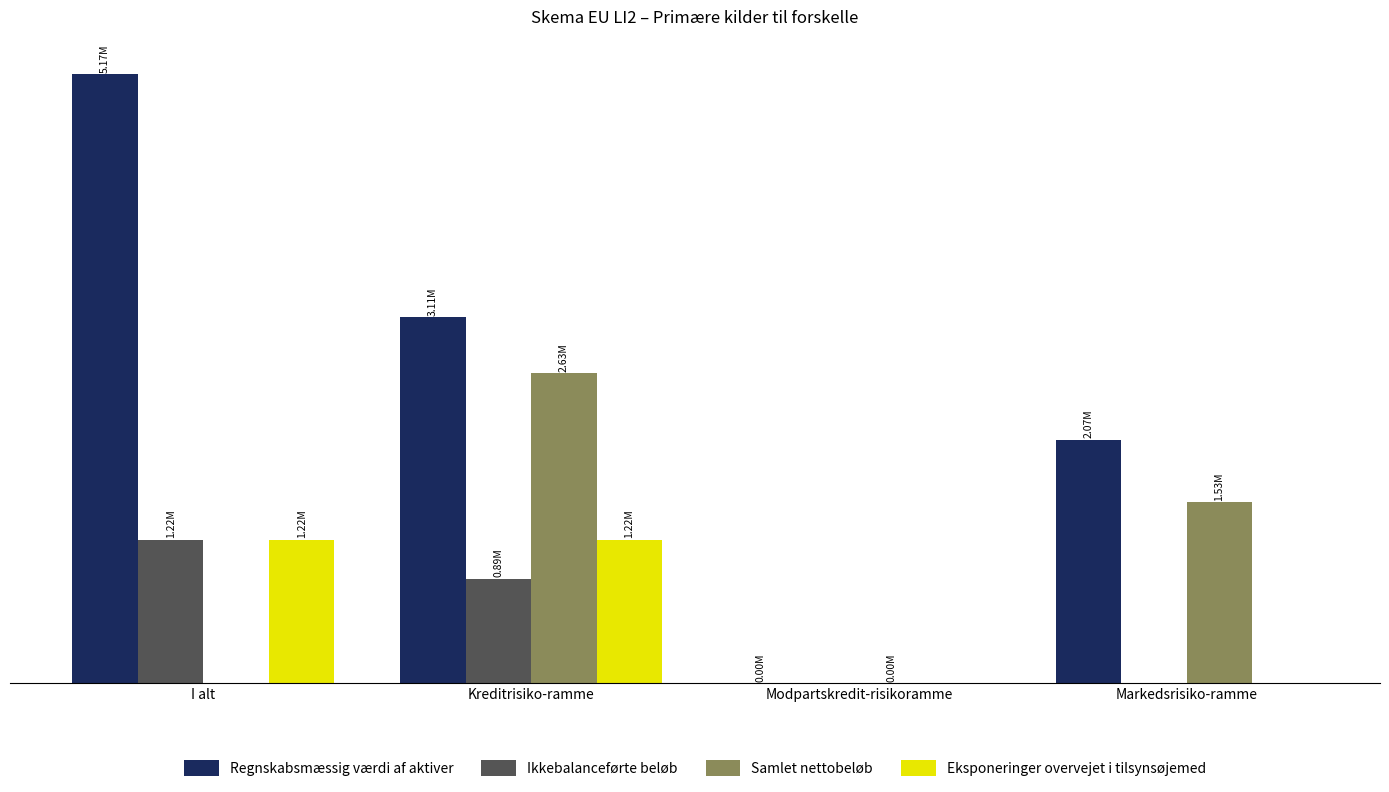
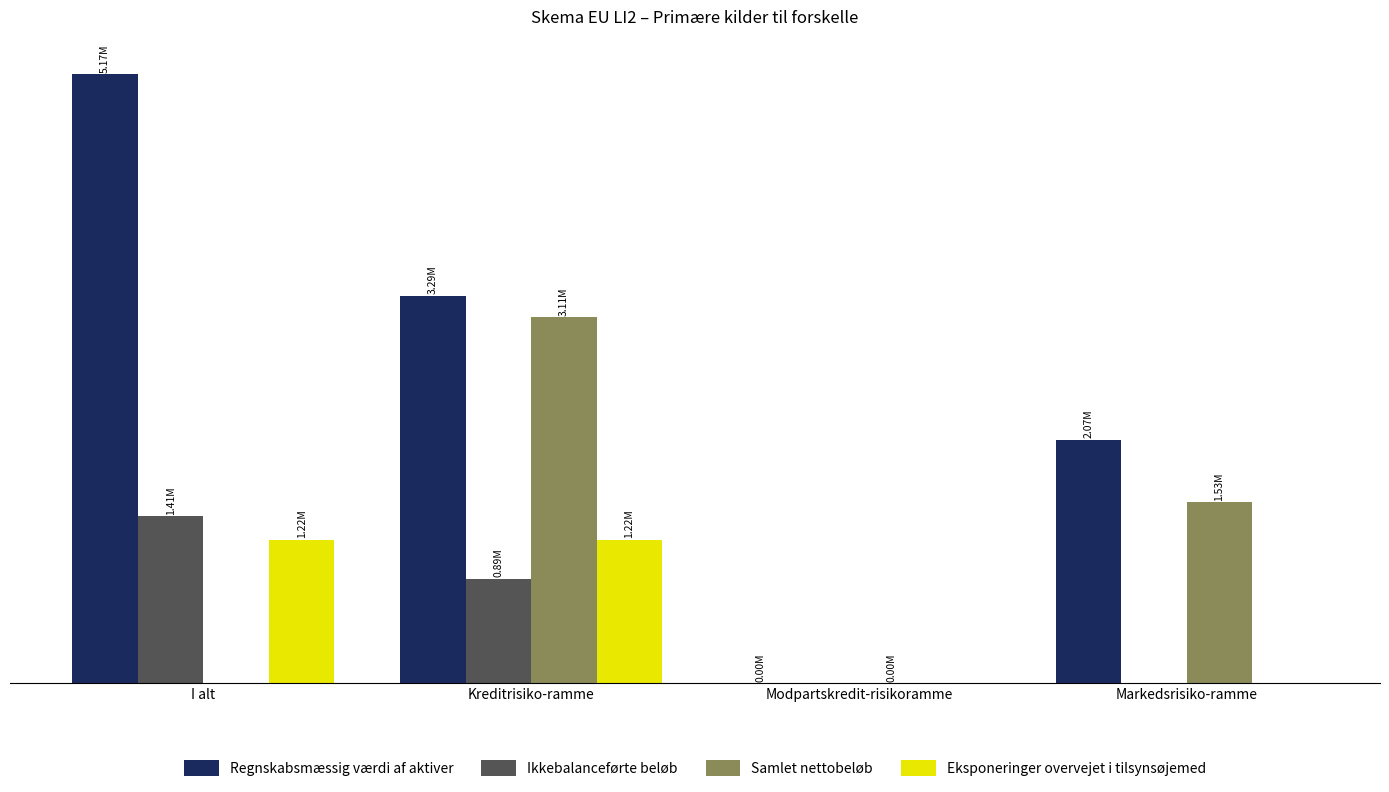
Ikkebalanceførte beløb, I alt: 1.22M -> 1.41M
Regnskabsmæssig værdi af aktiver, Kreditrisiko-ramme: 3.11M -> 3.29M
Samlet nettobeløb, Kreditrisiko-ramme: 2.63M -> 3.11M
